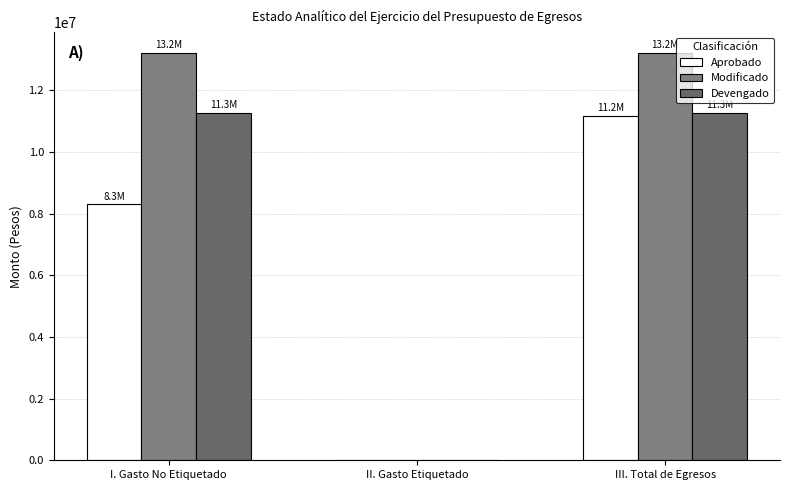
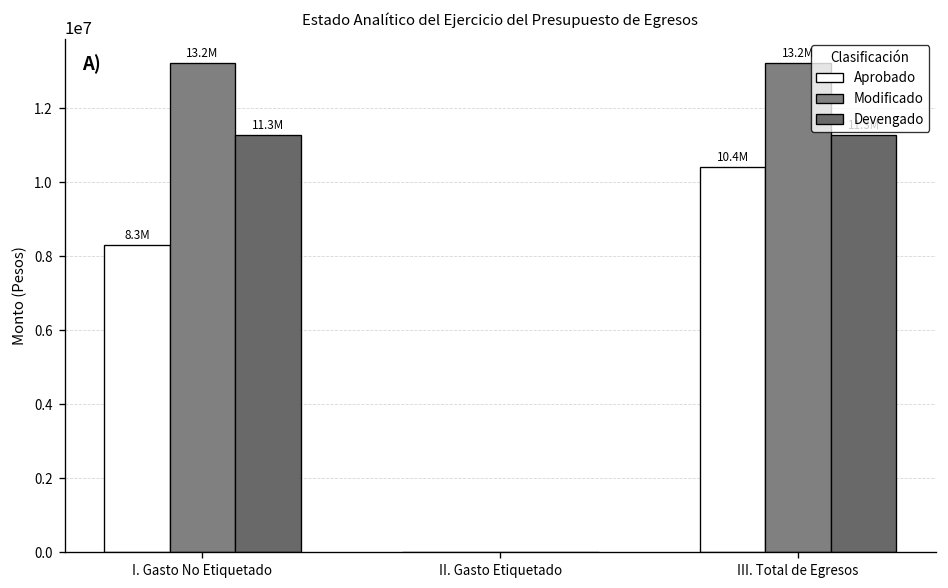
Aprobado, III. Total de Egresos: 11.2M -> 10.4M
